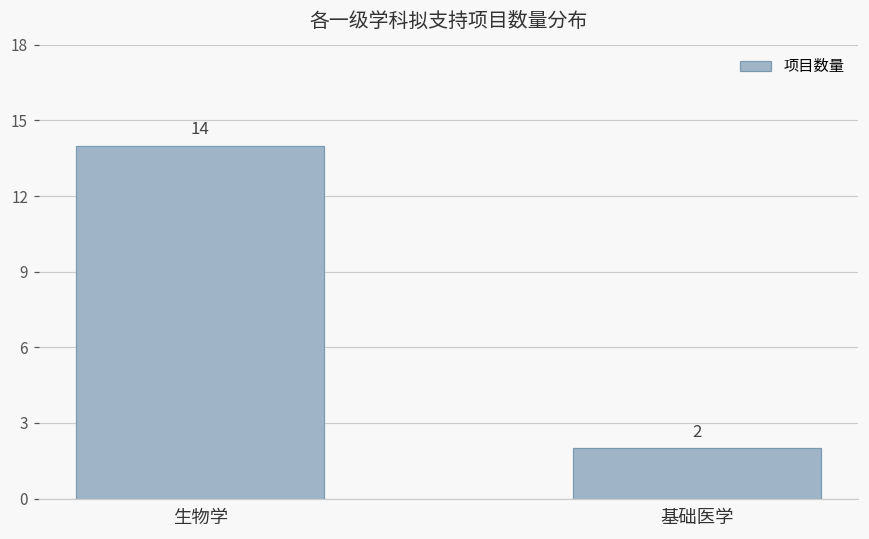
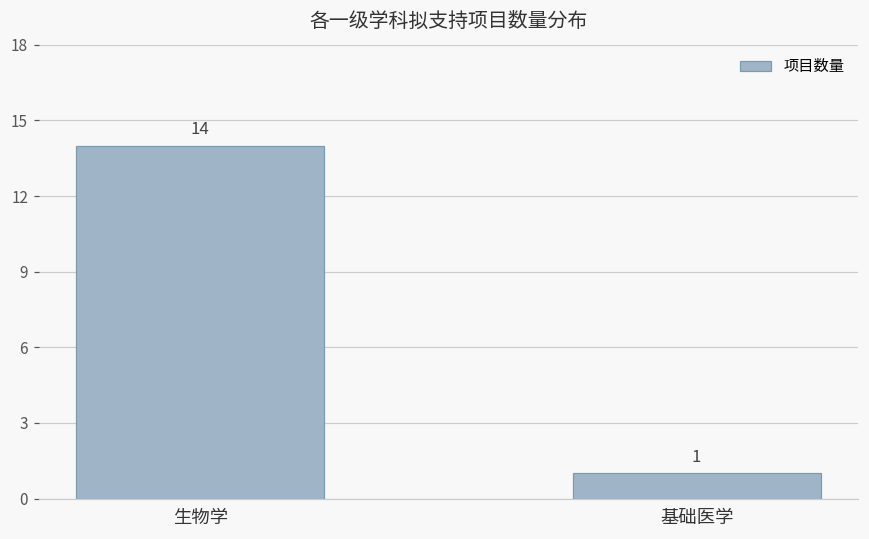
基础医学: 2 -> 1
